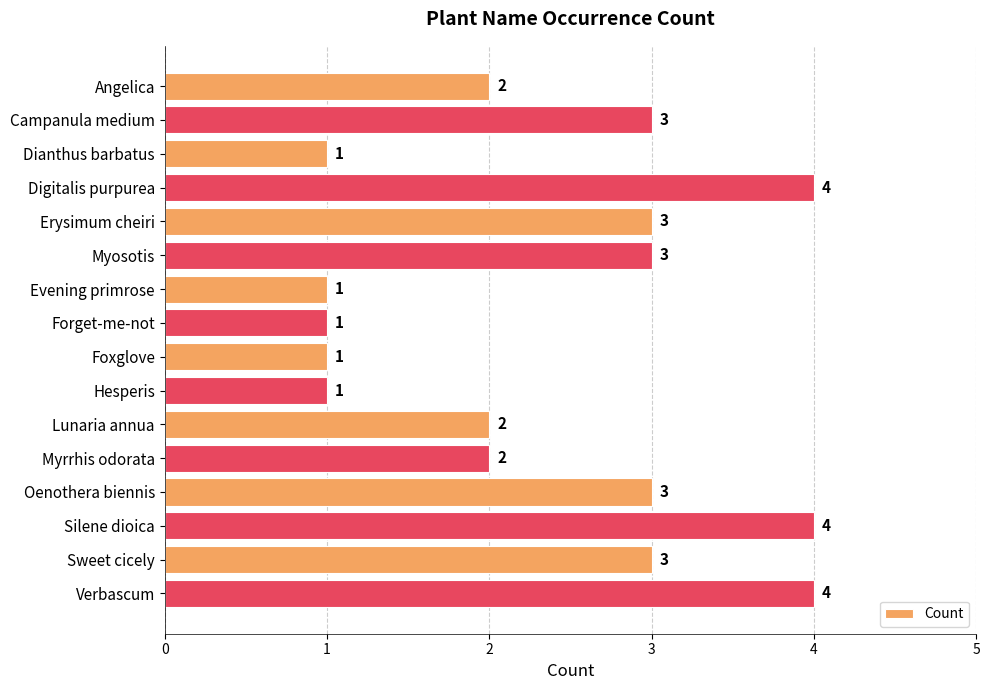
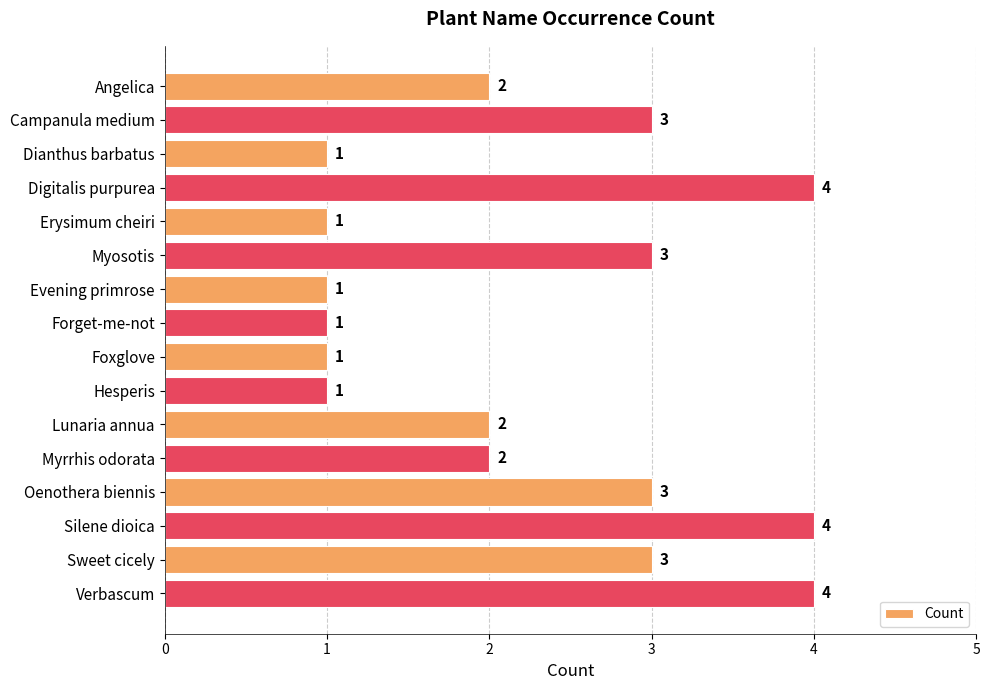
Erysimum cheiri: 3 -> 1
